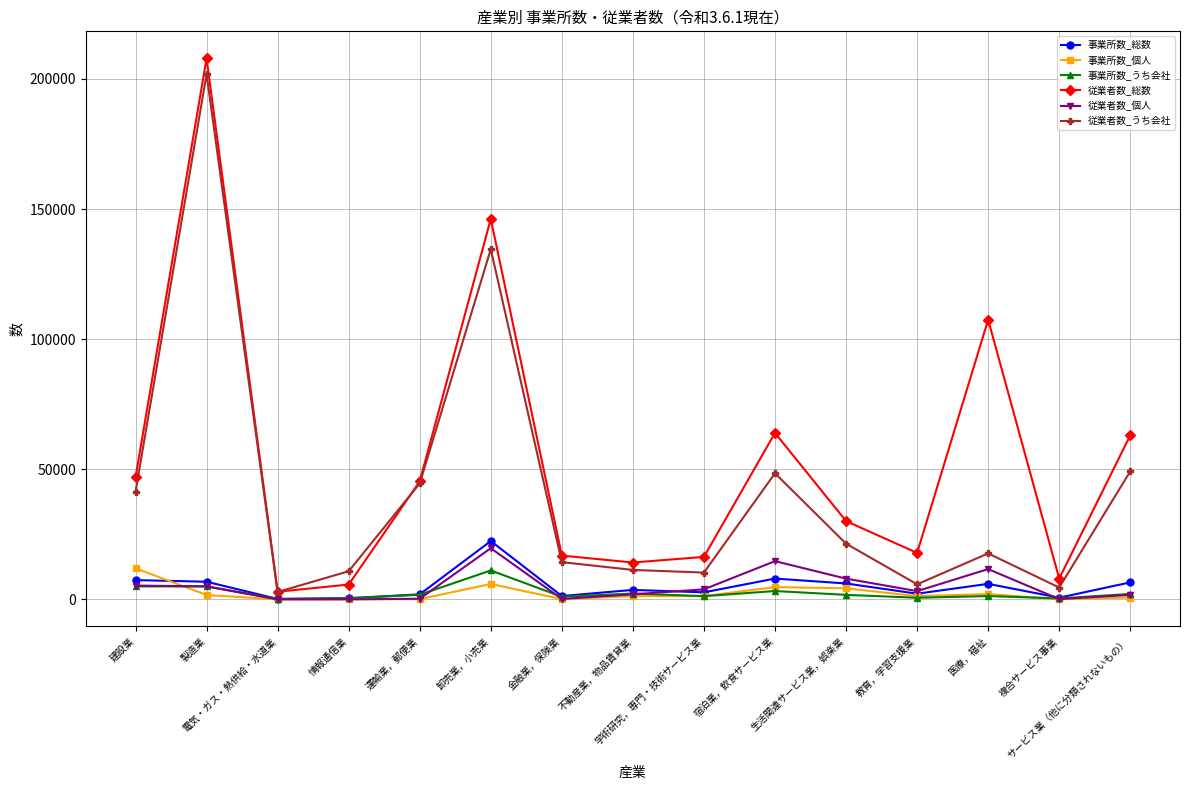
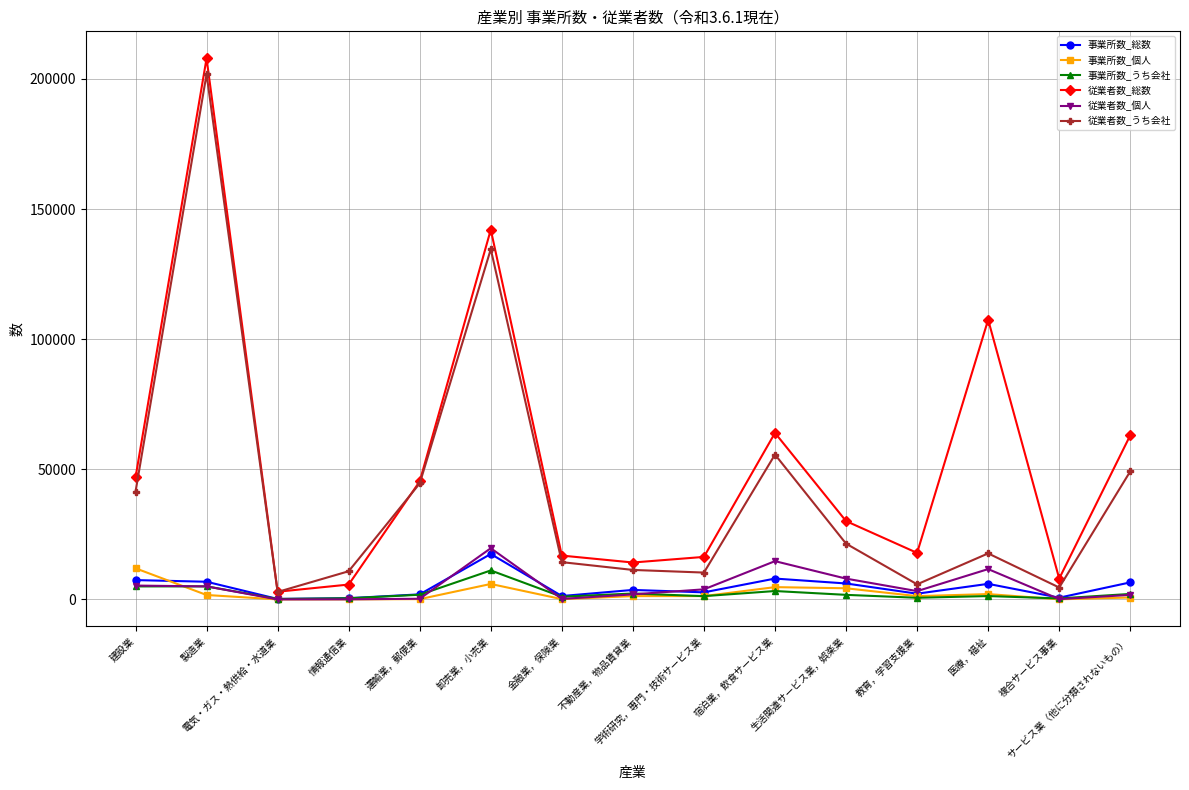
事業所数_総数, 卸売業，小売業: 22000 -> 17000
従業者数_総数, 卸売業，小売業: 146000 -> 142000
従業者数_うち会社, 宿泊業，飲食サービス業: 48000 -> 56000
